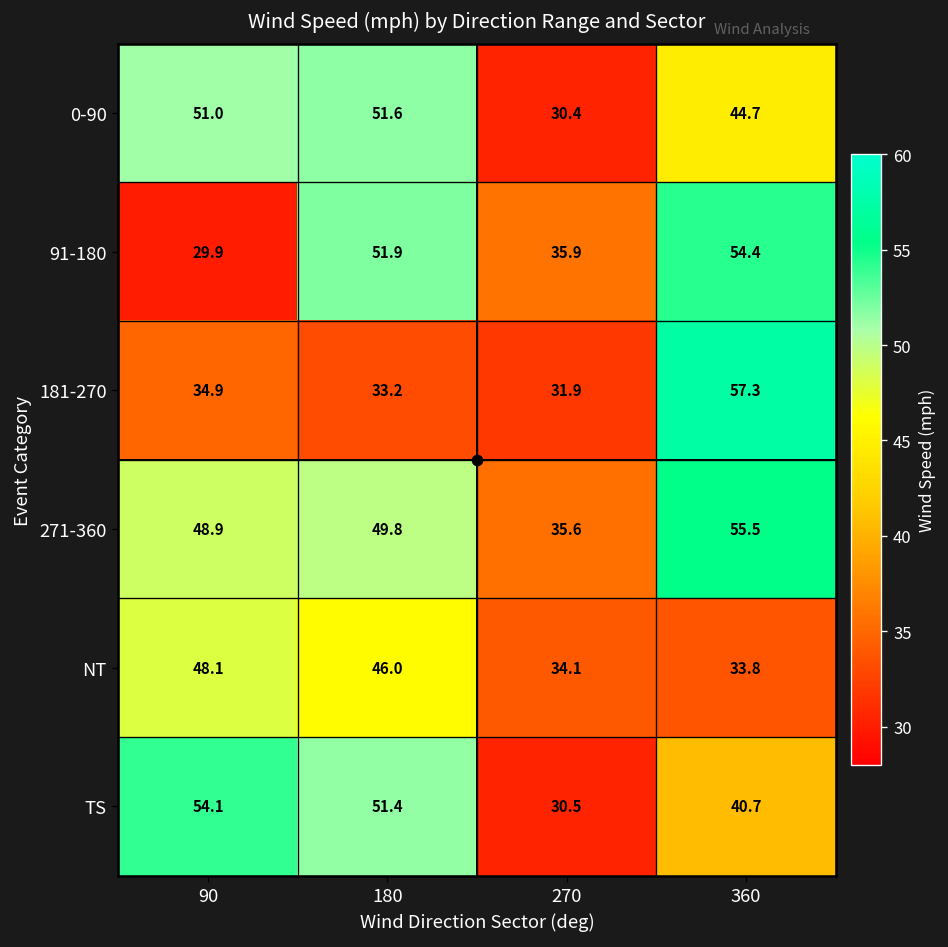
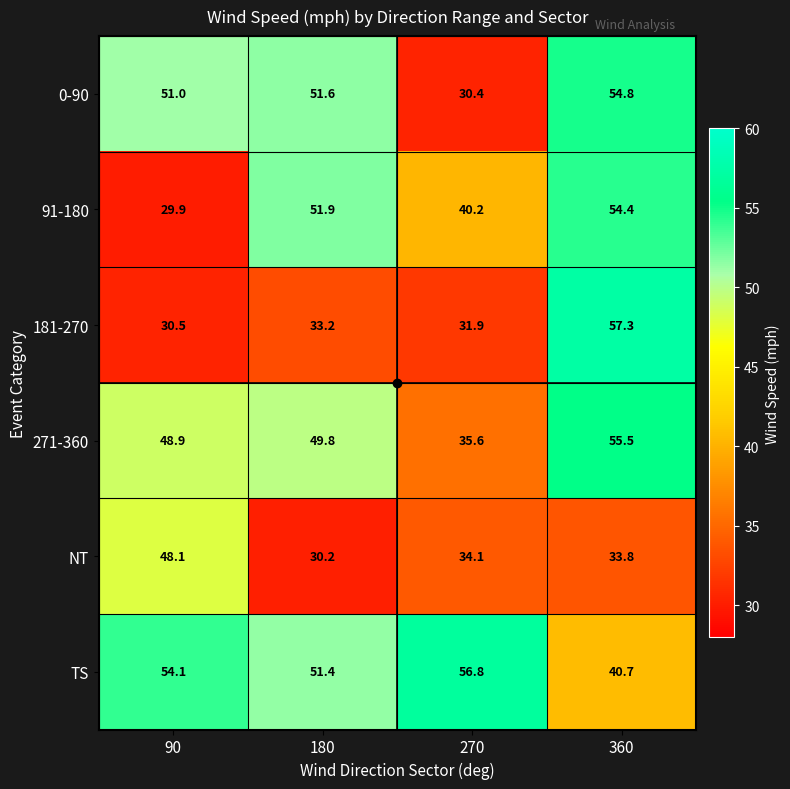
0-90, 360: 44.7 -> 54.8
91-180, 270: 35.9 -> 40.2
181-270, 90: 34.9 -> 30.5
NT, 180: 46.0 -> 30.2
TS, 270: 30.5 -> 56.8
